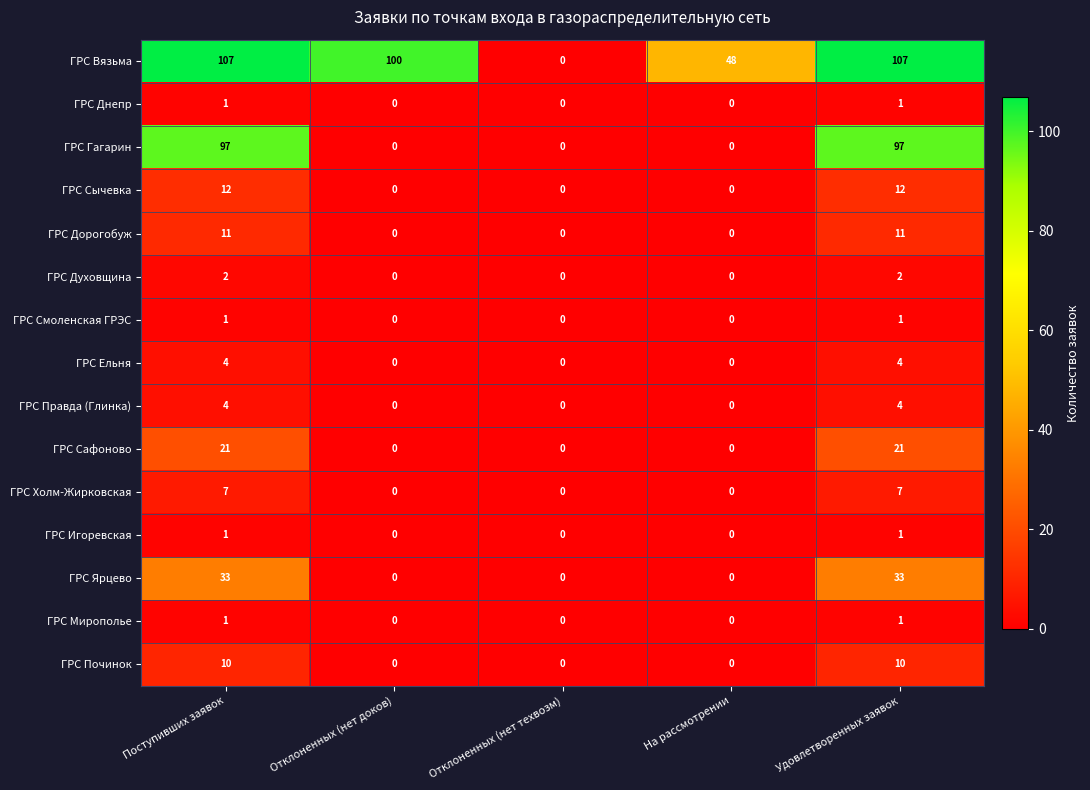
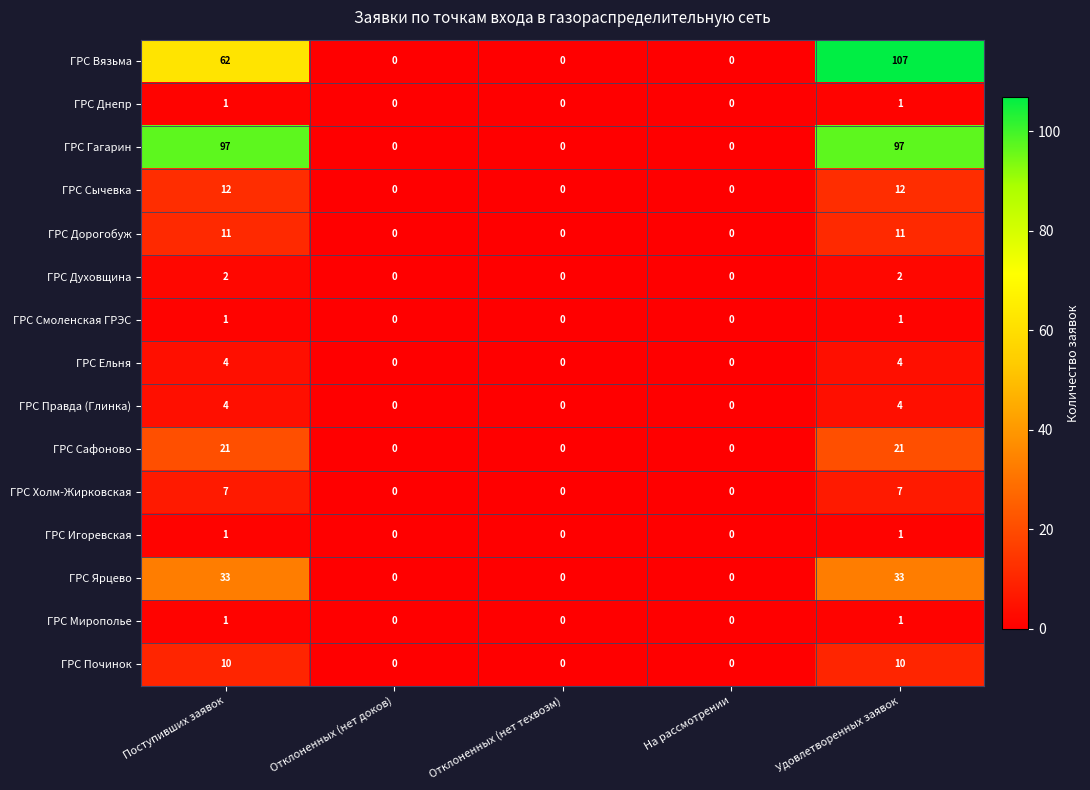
ГРС Вязьма, Поступивших заявок: 107 -> 62
ГРС Вязьма, Отклоненных (нет доков): 100 -> 0
ГРС Вязьма, На рассмотрении: 48 -> 0
